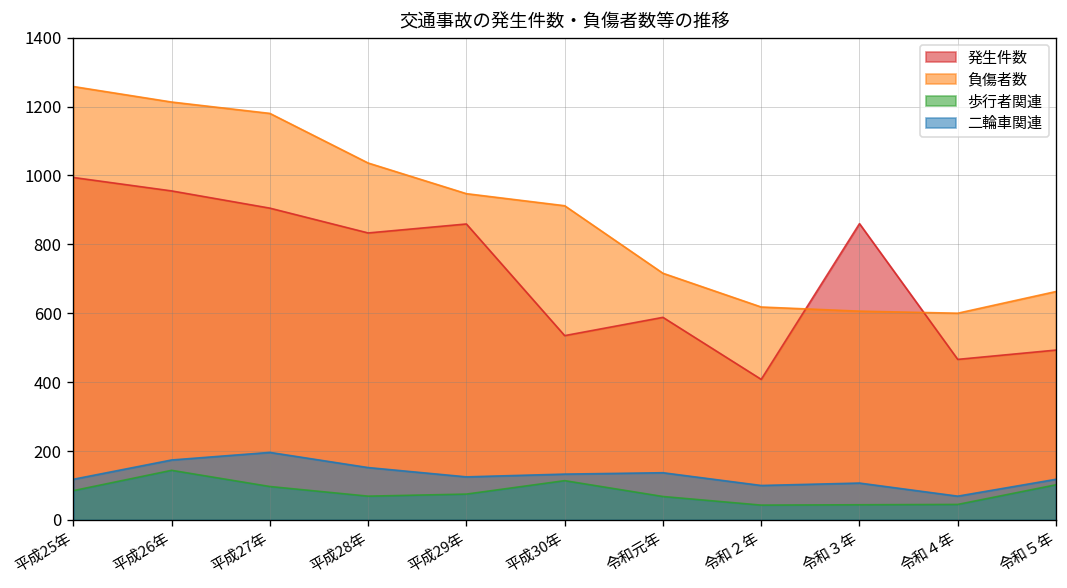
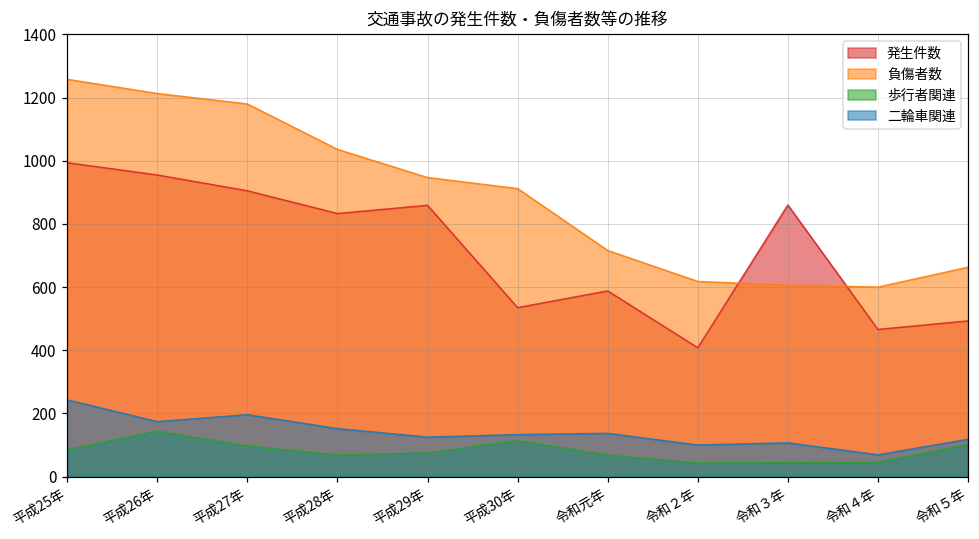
二輪車関連, 平成25年: 120 -> 240
